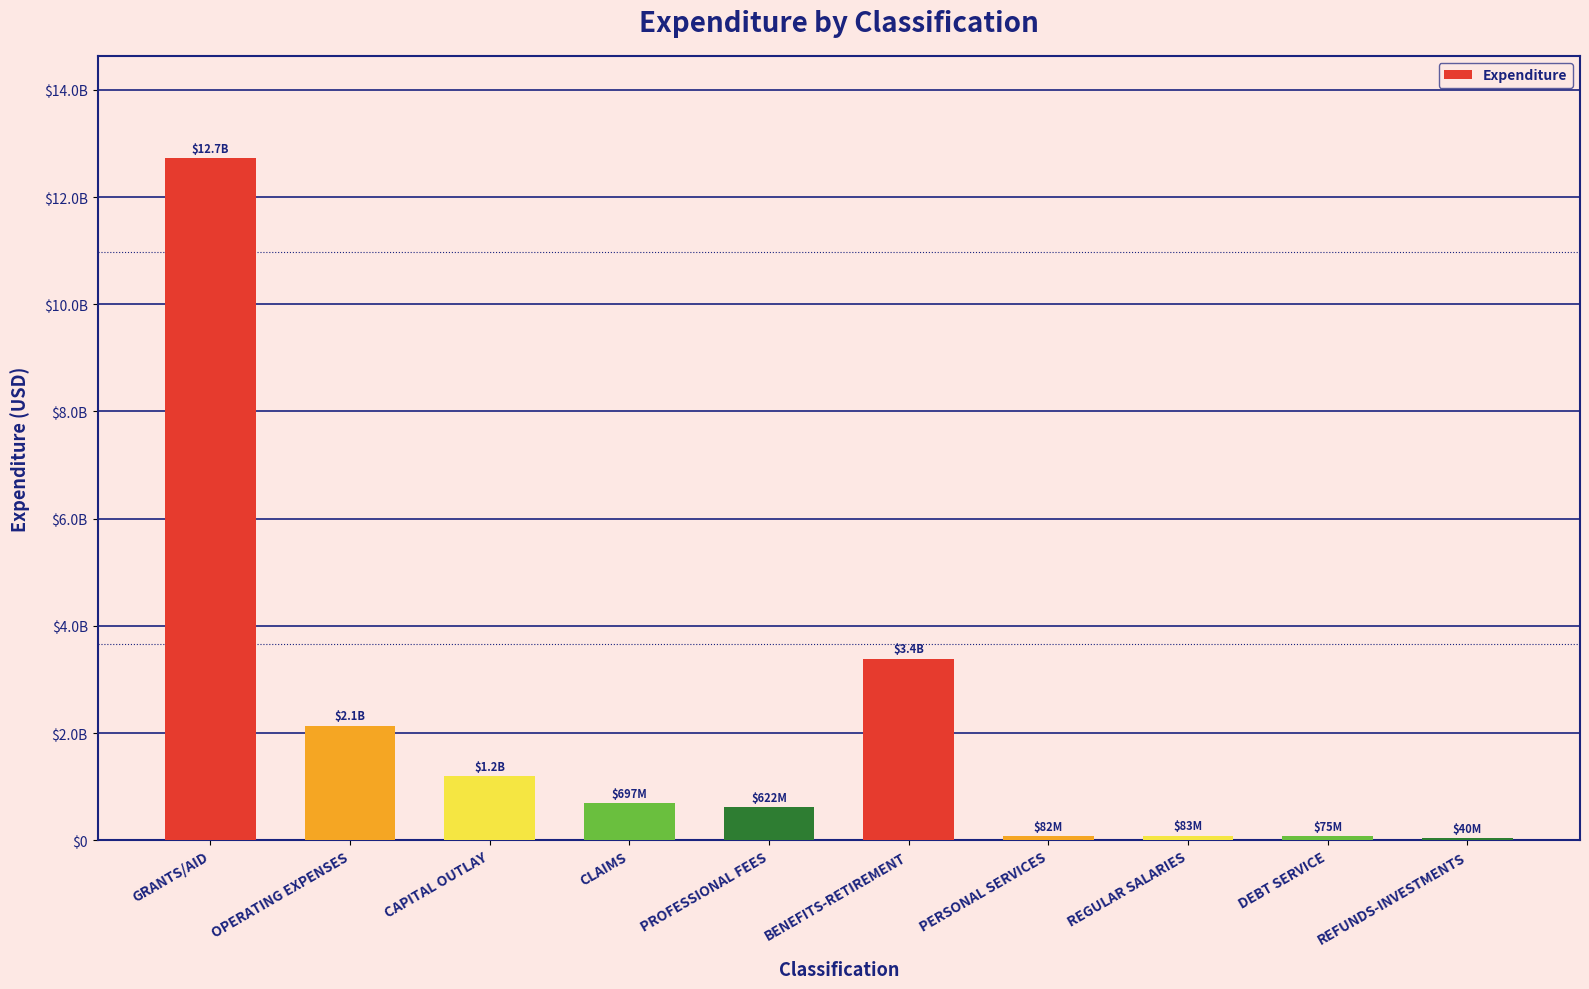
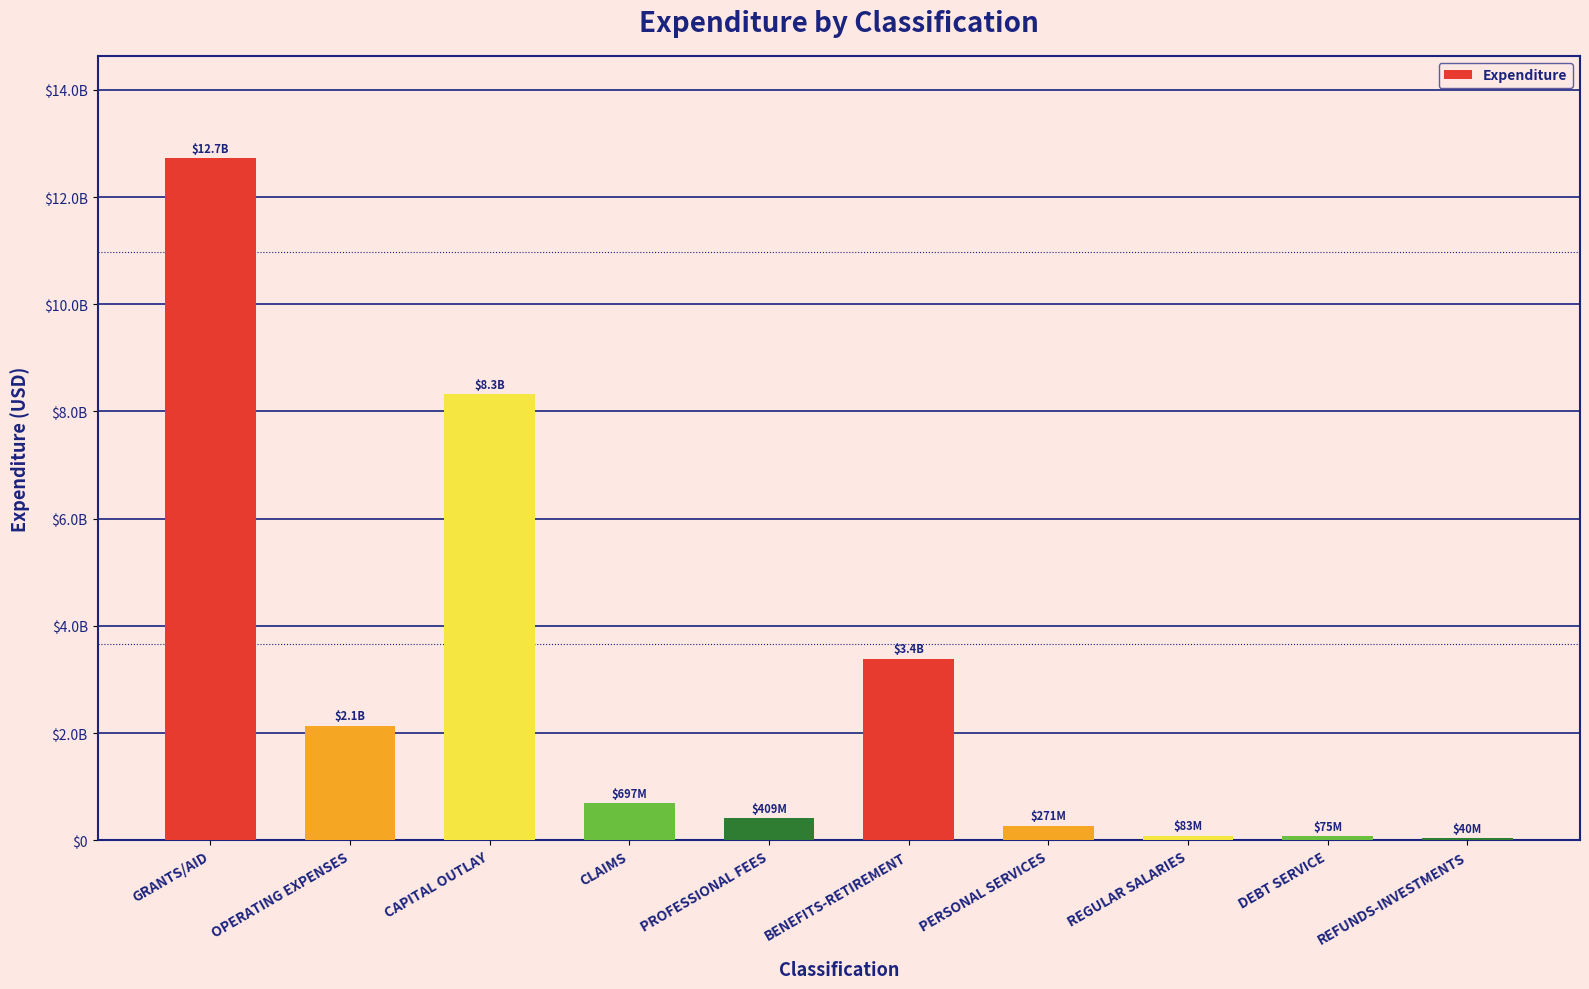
CAPITAL OUTLAY: $1.2B -> $8.3B
PROFESSIONAL FEES: $622M -> $409M
PERSONAL SERVICES: $82M -> $271M
